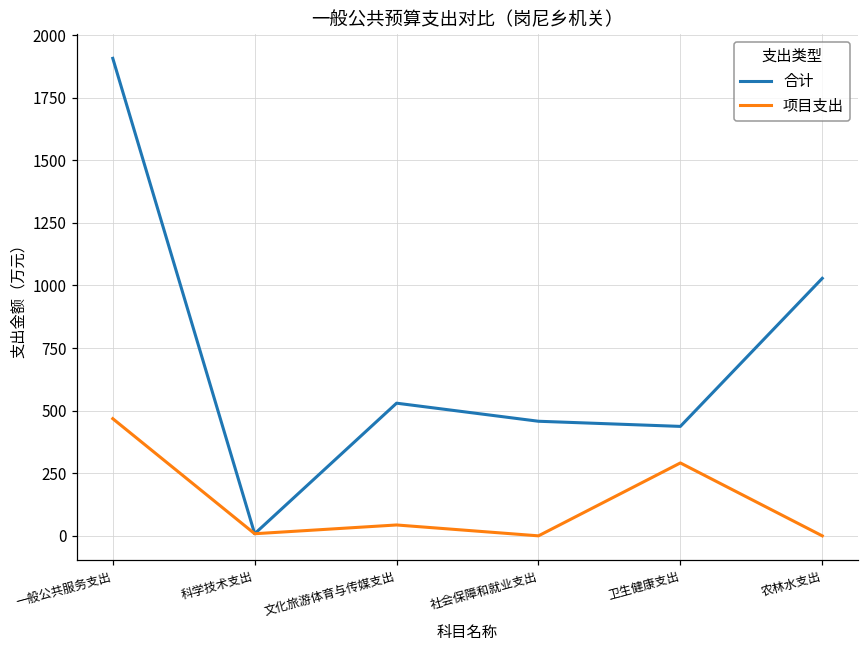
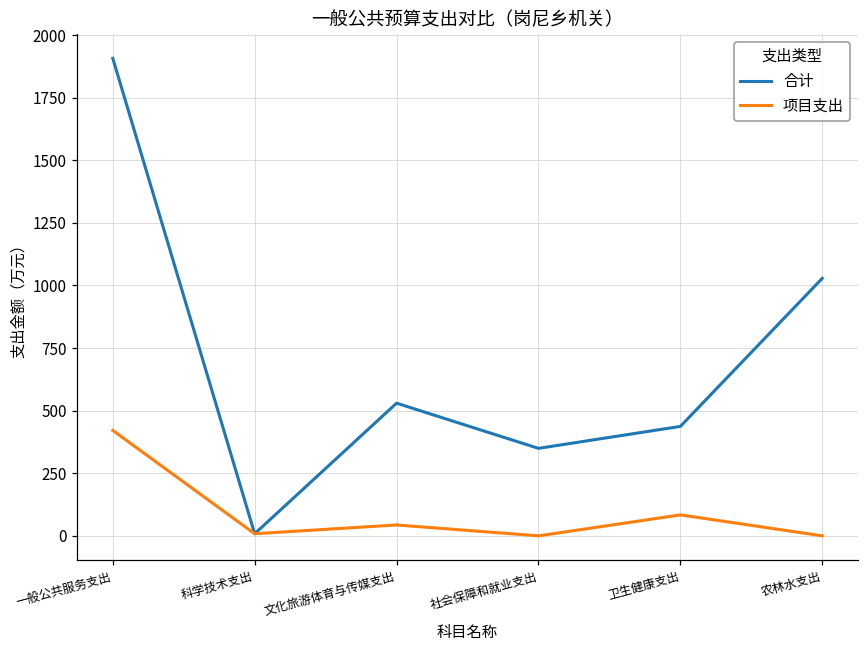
项目支出, 一般公共服务支出: 470 -> 420
合计, 社会保障和就业支出: 460 -> 350
项目支出, 卫生健康支出: 290 -> 80
